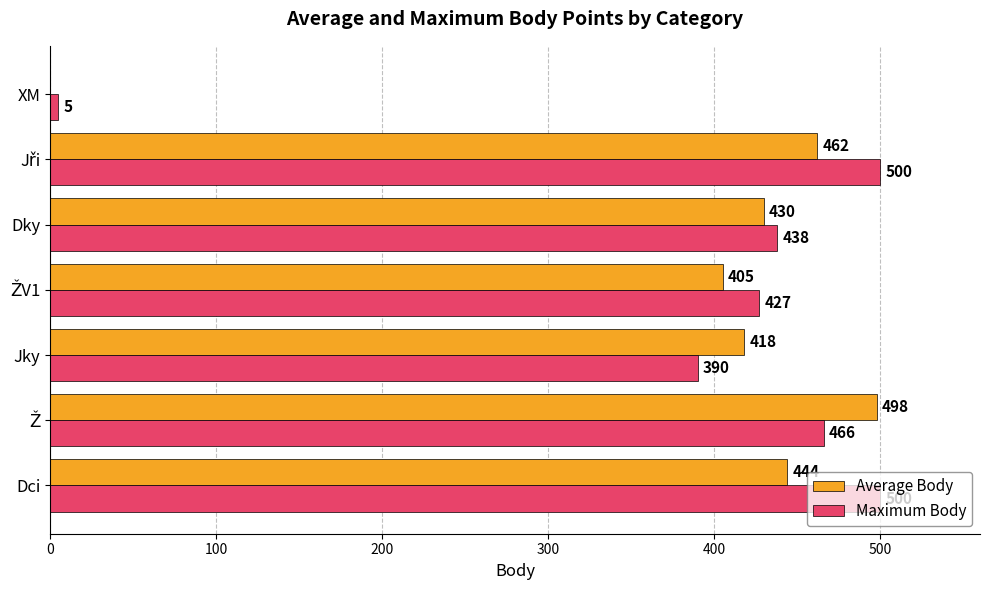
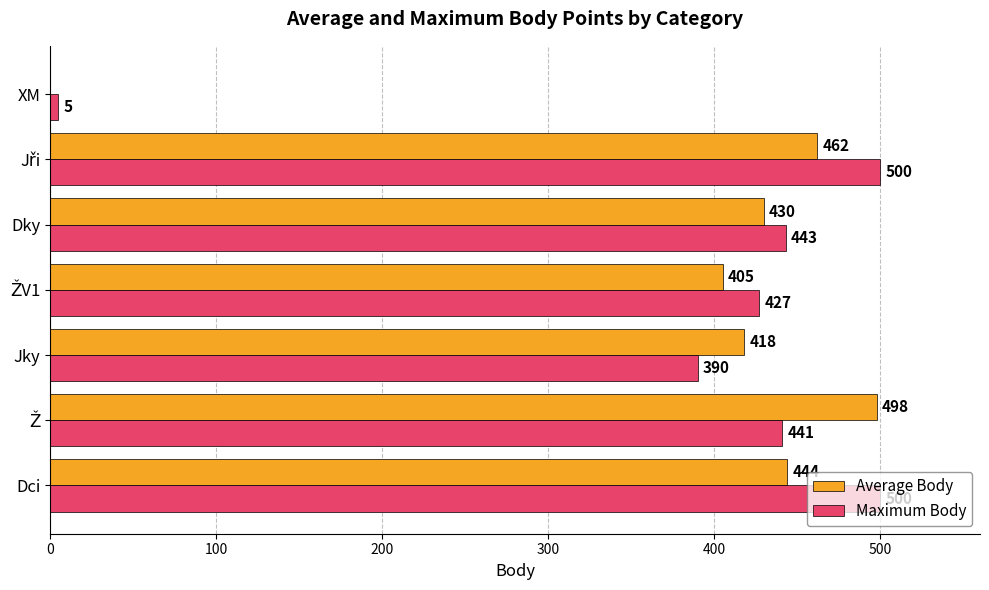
Maximum Body, Dky: 438 -> 443
Maximum Body, Ž: 466 -> 441
